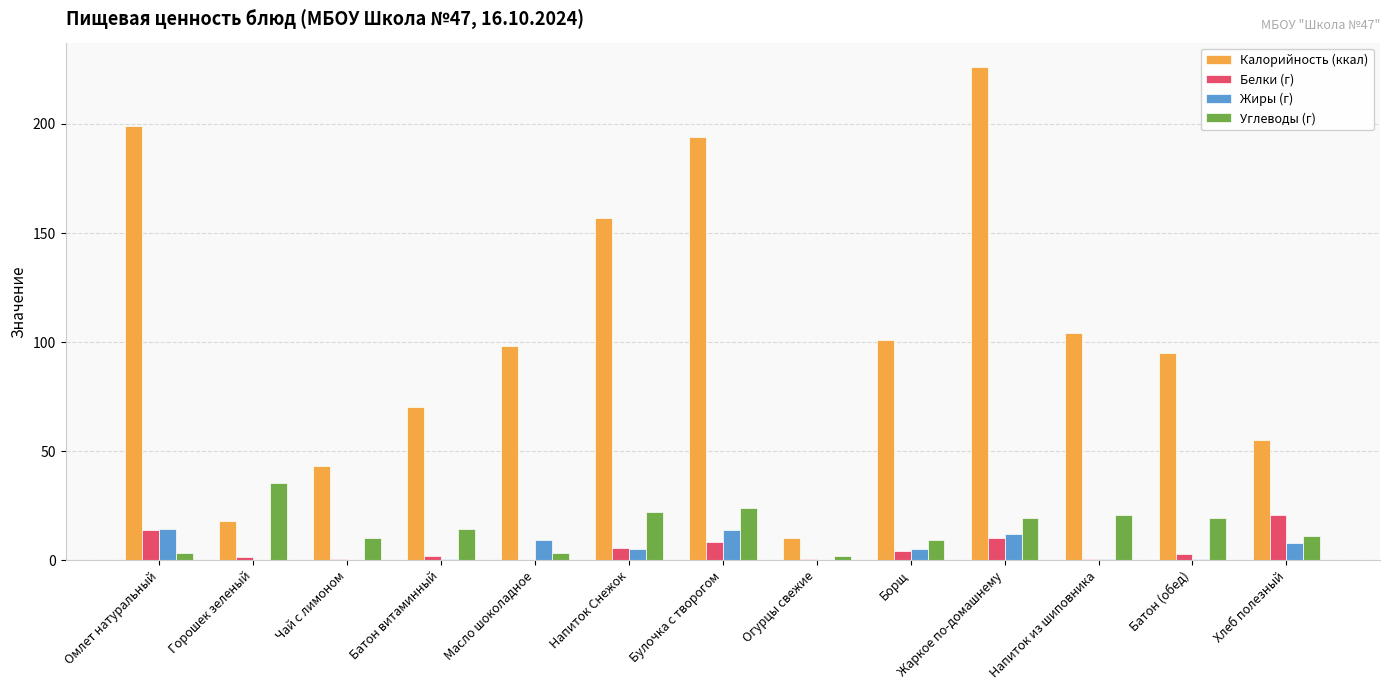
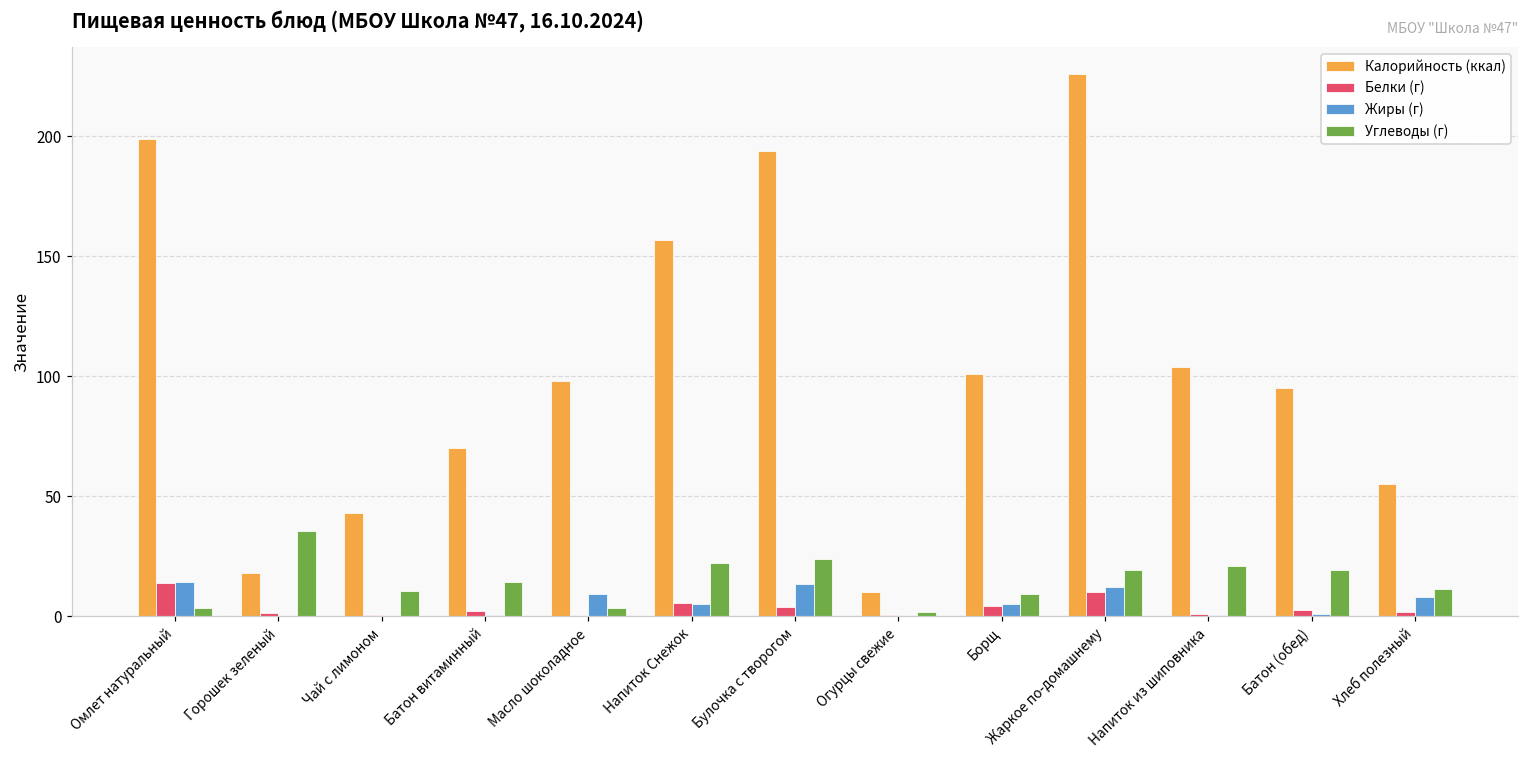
Белки (г), Булочка с творогом: 8 -> 4
Белки (г), Хлеб полезный: 21 -> 2
